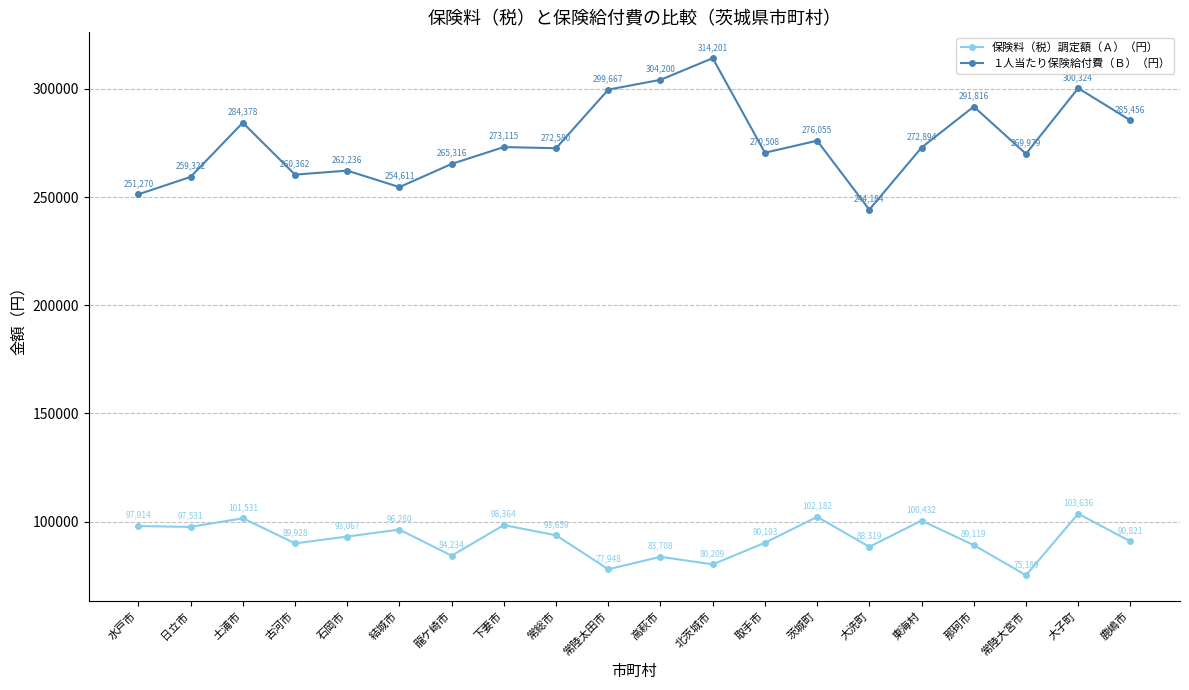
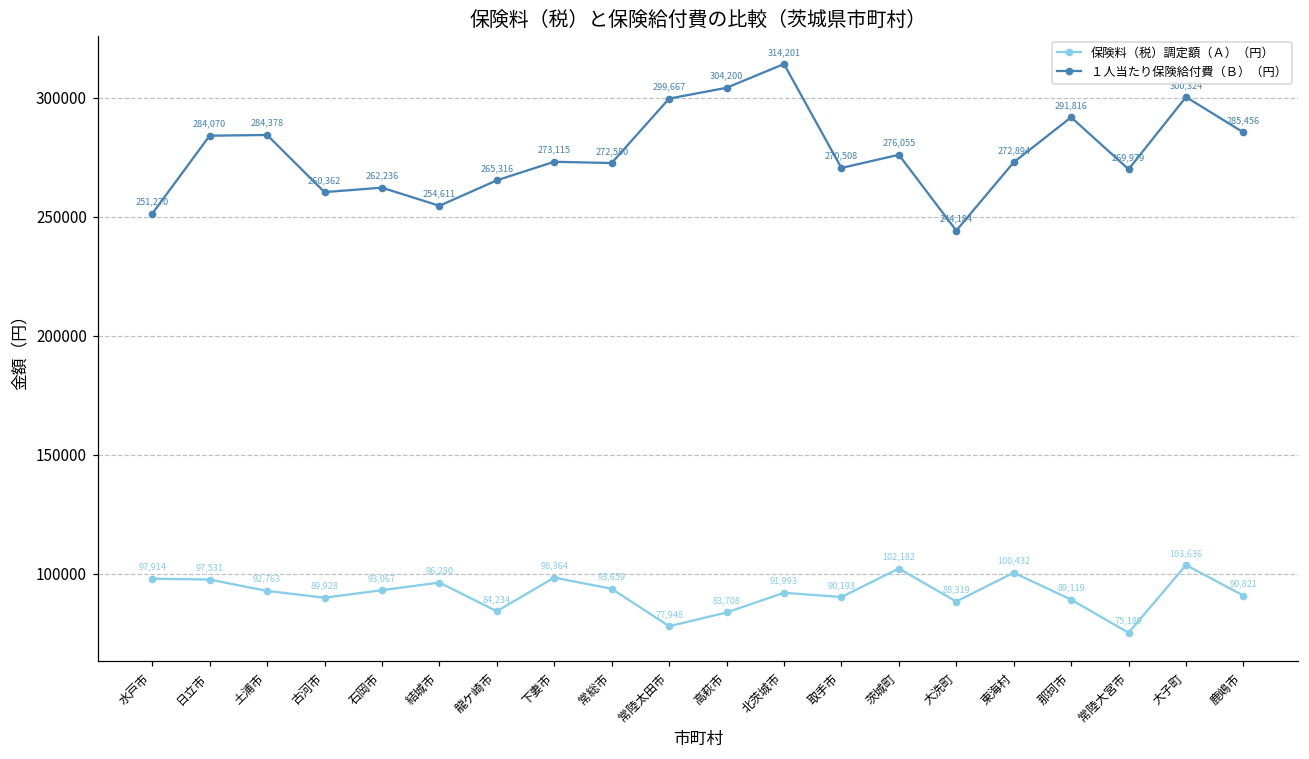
１人当たり保険給付費（Ｂ）（円）, 日立市: 259,322 -> 284,070
保険料（税）調定額（Ａ）（円）, 土浦市: 101,531 -> 92,763
保険料（税）調定額（Ａ）（円）, 北茨城市: 80,209 -> 91,993
